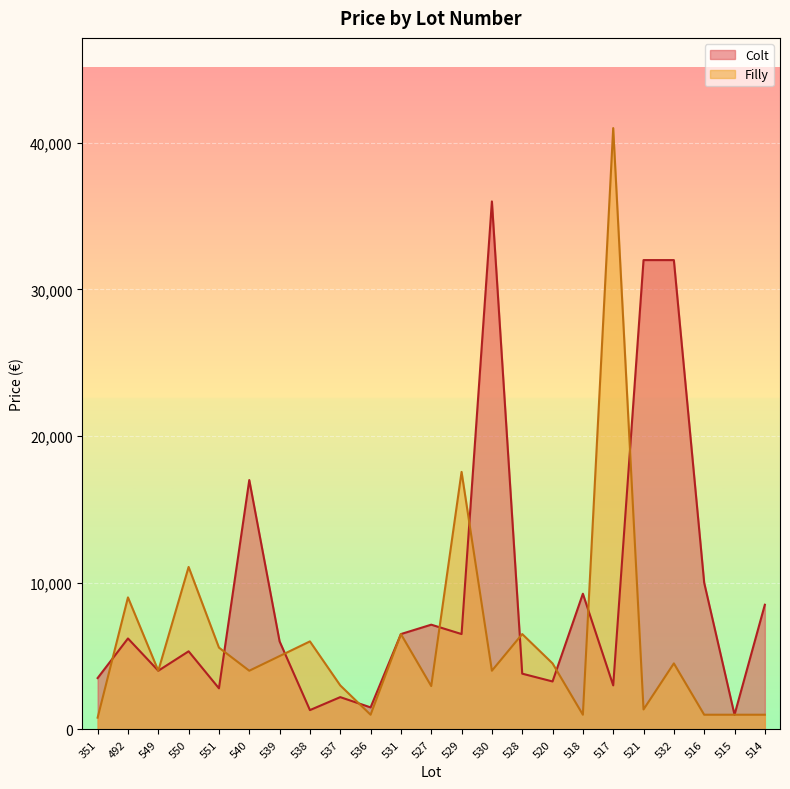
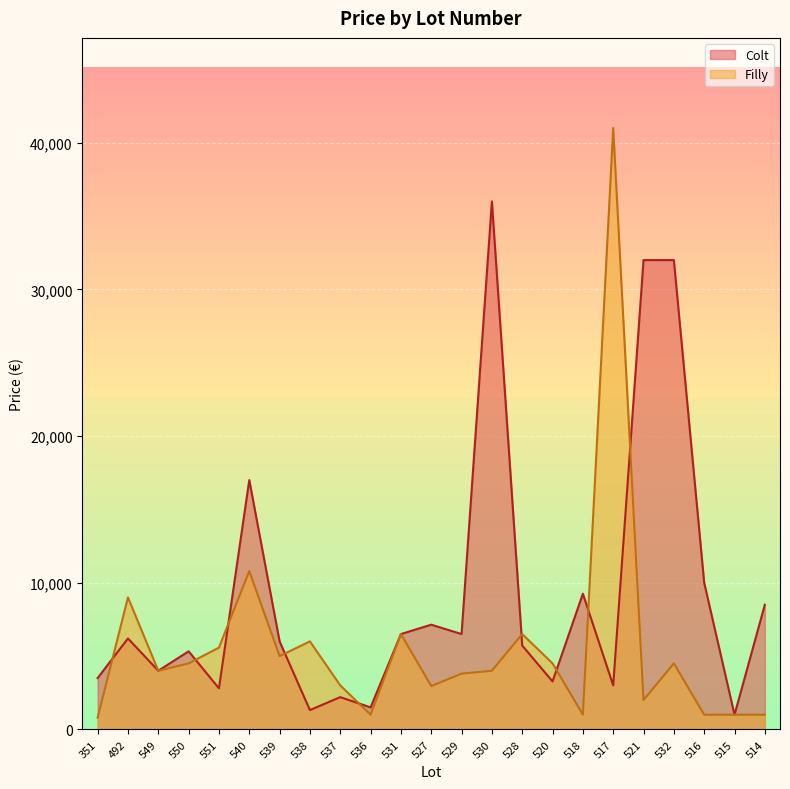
Filly, 550: 11,100 -> 4,500
Filly, 540: 4,000 -> 10,800
Filly, 529: 17,600 -> 3,800
Colt, 528: 3,800 -> 5,700
Filly, 521: 1,400 -> 2,000
